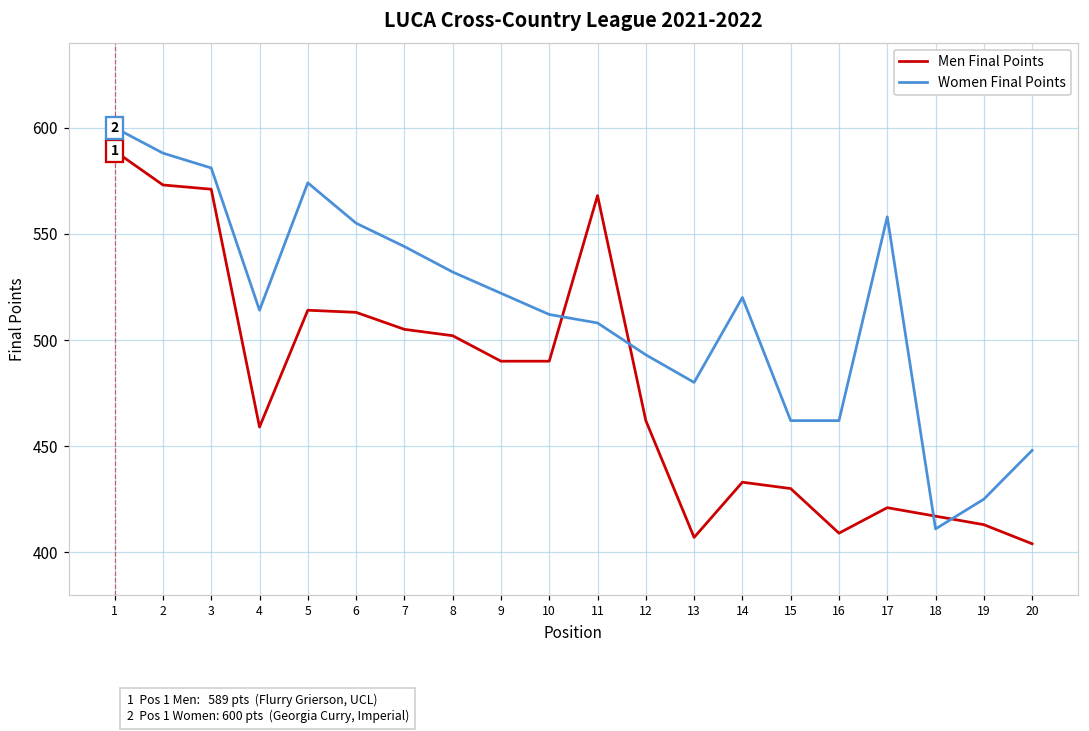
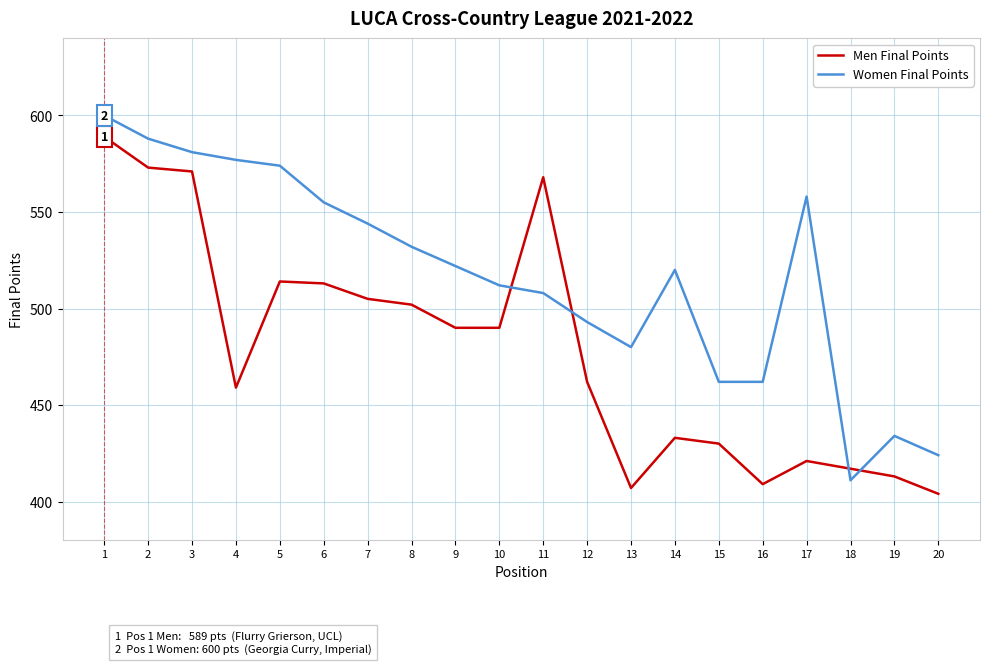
Women Final Points, 4: 514 -> 577
Women Final Points, 19: 425 -> 434
Women Final Points, 20: 448 -> 424
